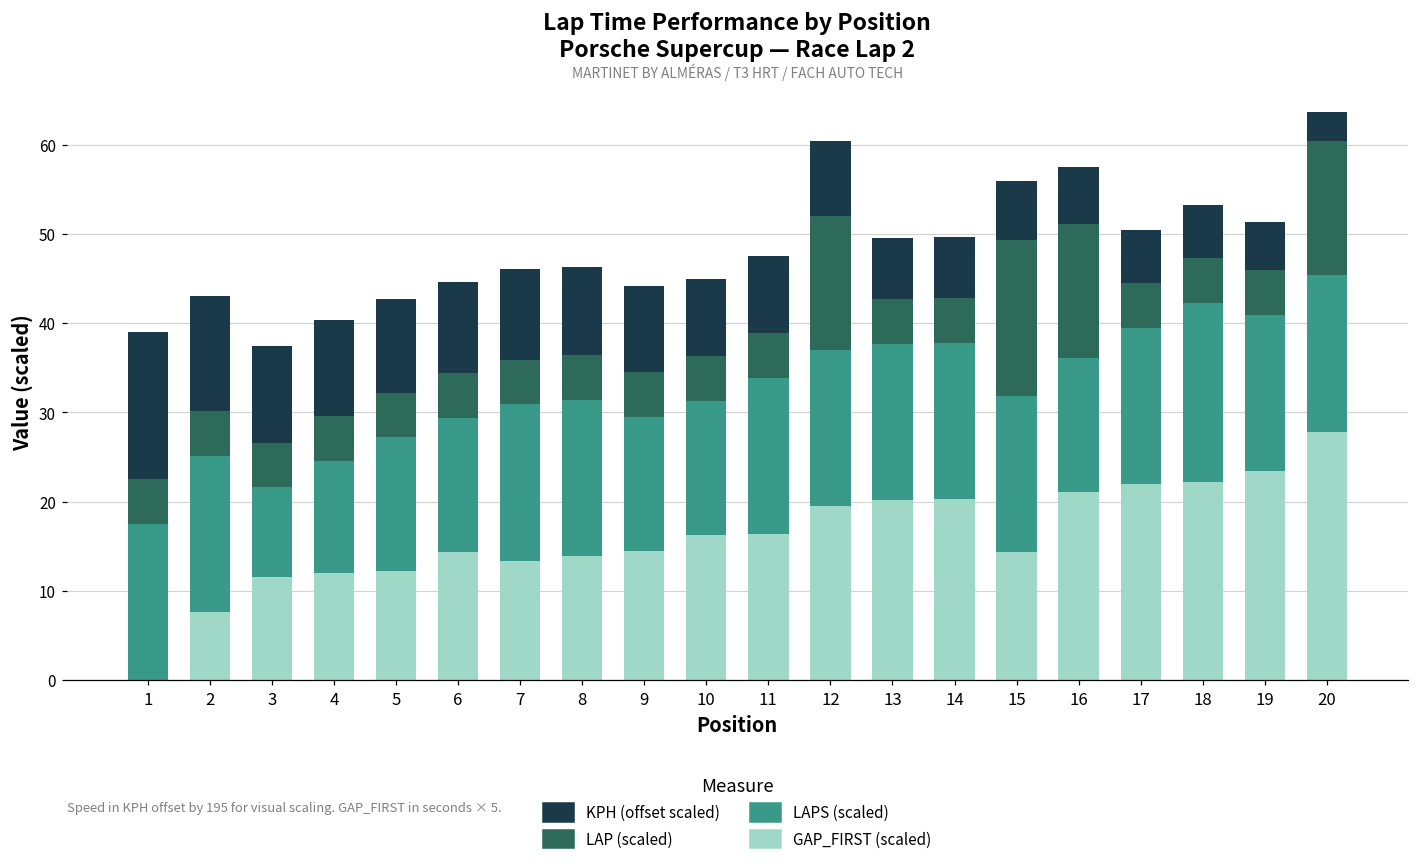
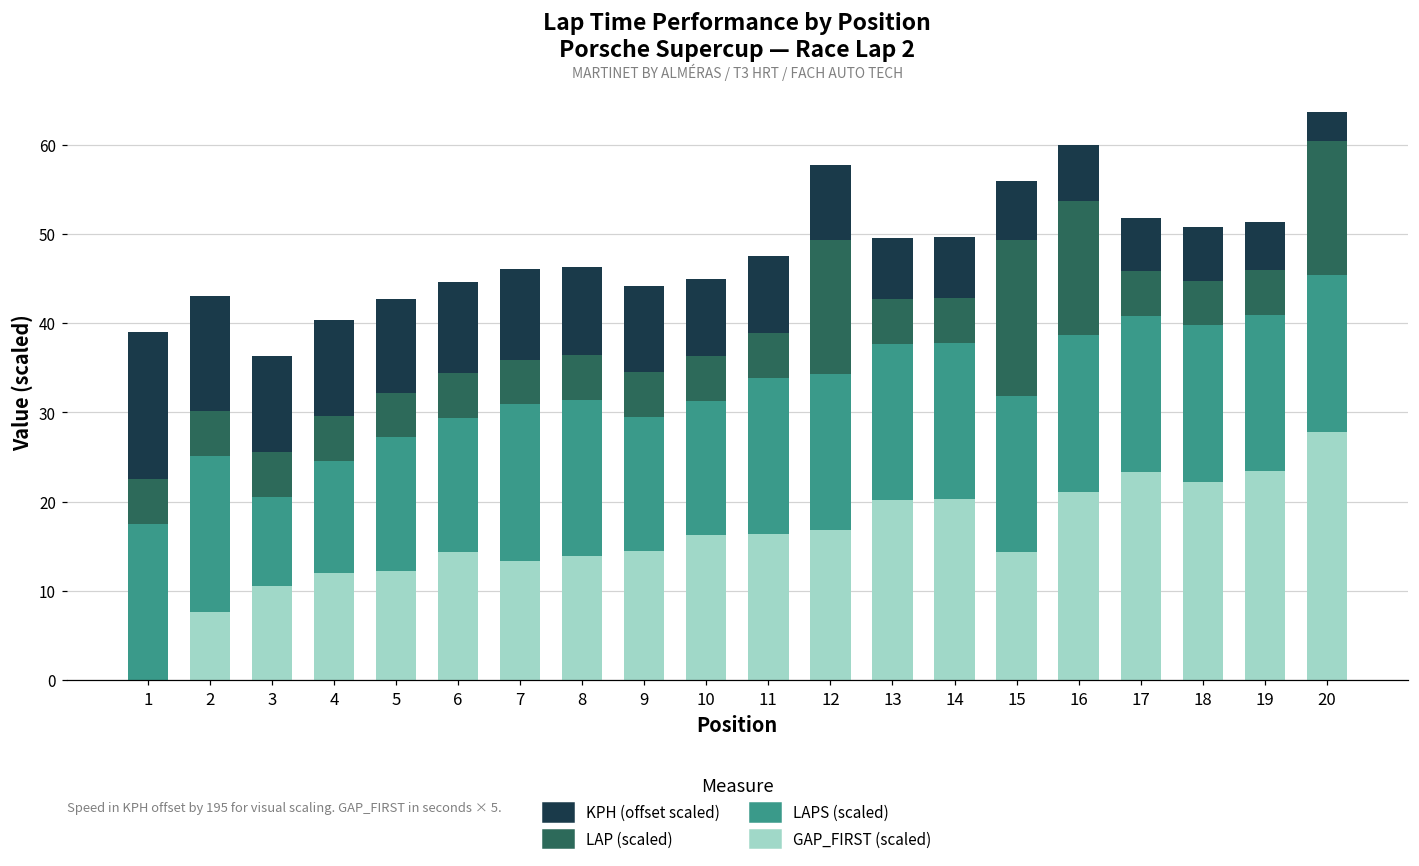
GAP_FIRST (scaled), 3: 12 -> 11
GAP_FIRST (scaled), 12: 19 -> 17
LAPS (scaled), 16: 15 -> 18
GAP_FIRST (scaled), 17: 22 -> 23
LAPS (scaled), 18: 20 -> 18
